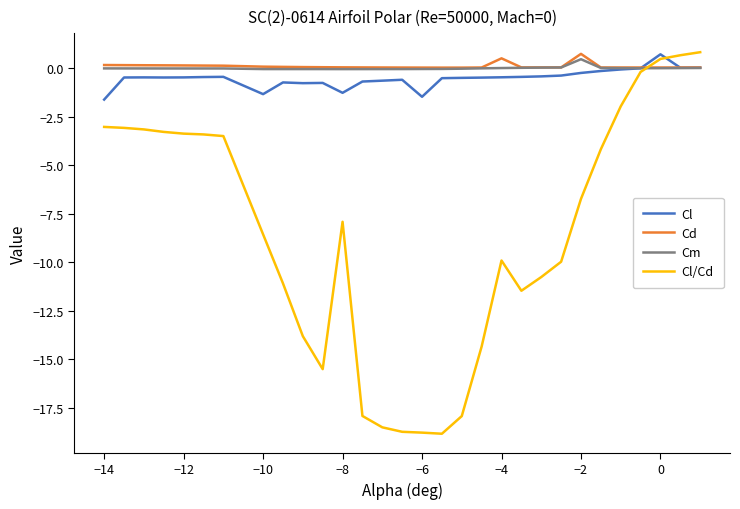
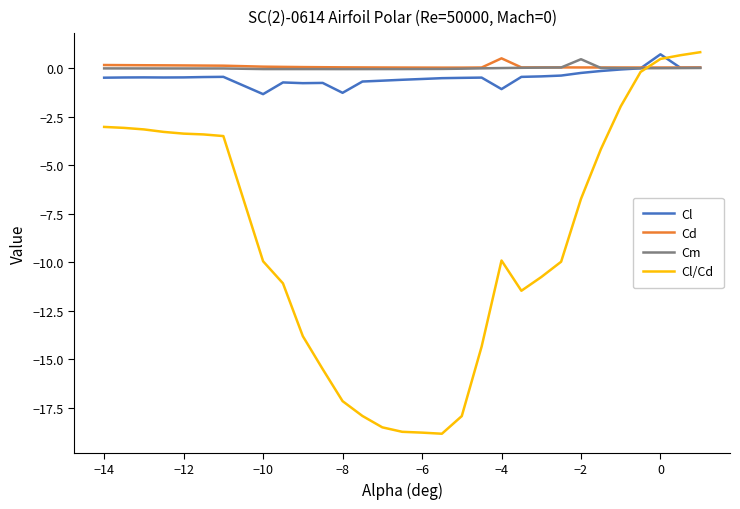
Cl, −14: -1.6 -> -0.5
Cl/Cd, −10: -8.6 -> -9.9
Cl/Cd, −8: -7.9 -> -17.2
Cl, −6: -1.5 -> -0.6
Cl, −4: -0.5 -> -1.1
Cd, −2: 0.7 -> 0.0
